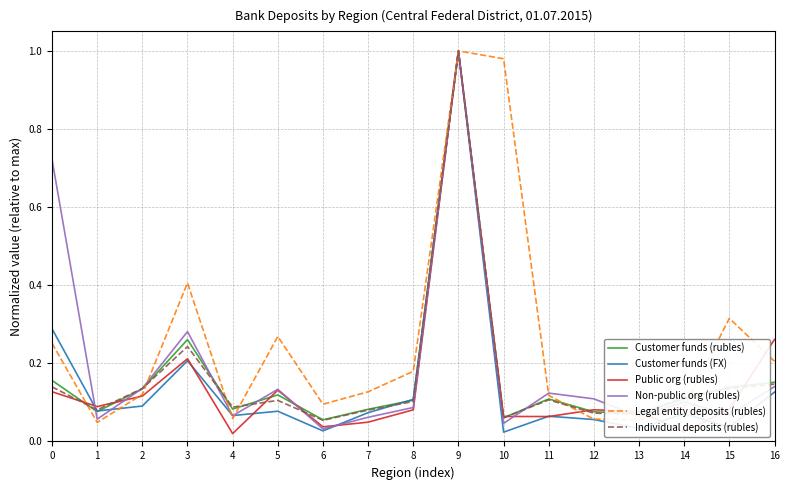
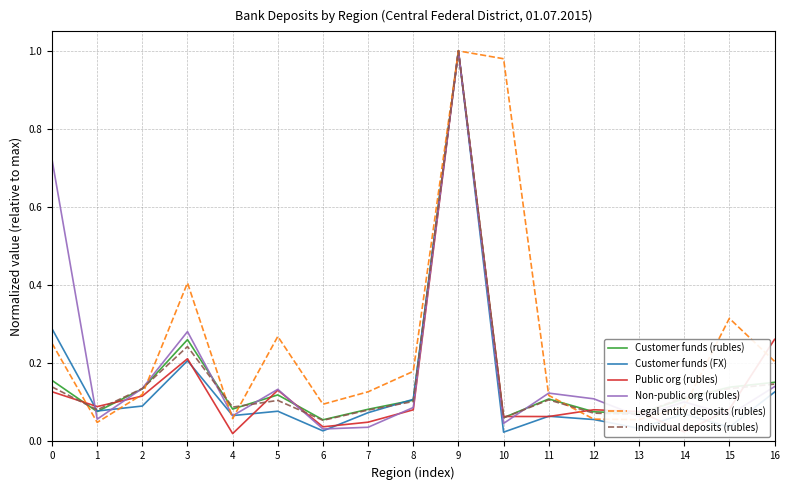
Non-public org (rubles), 7: 0.06 -> 0.04
